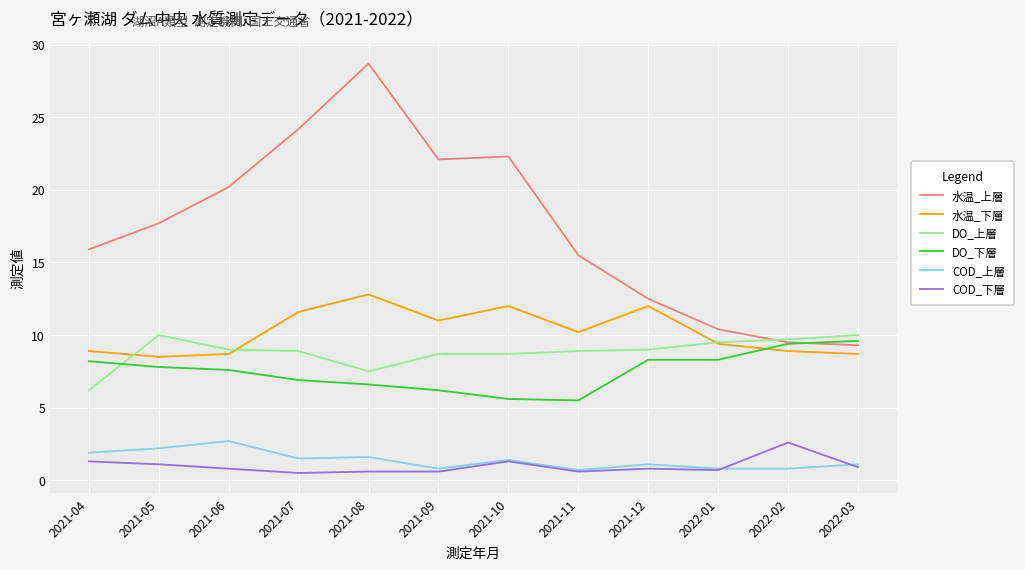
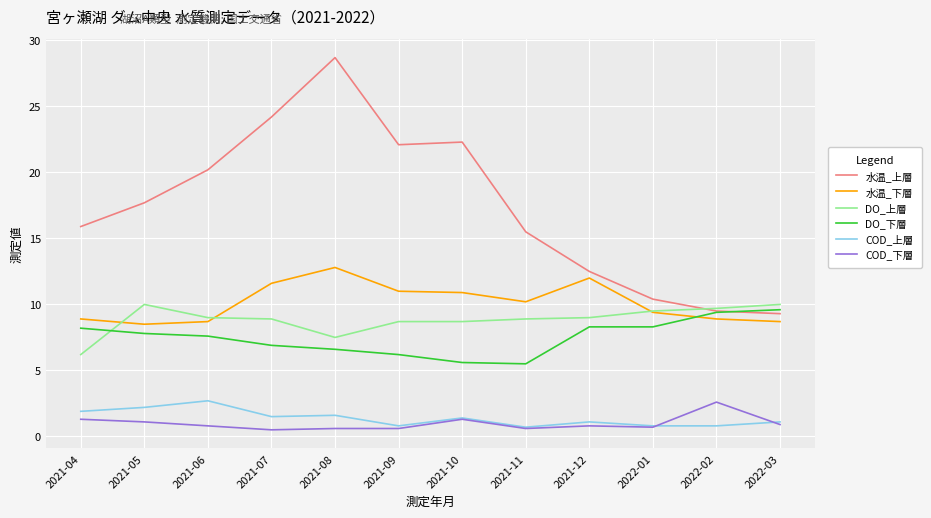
水温_下層, 2021-10: 12.0 -> 10.9
